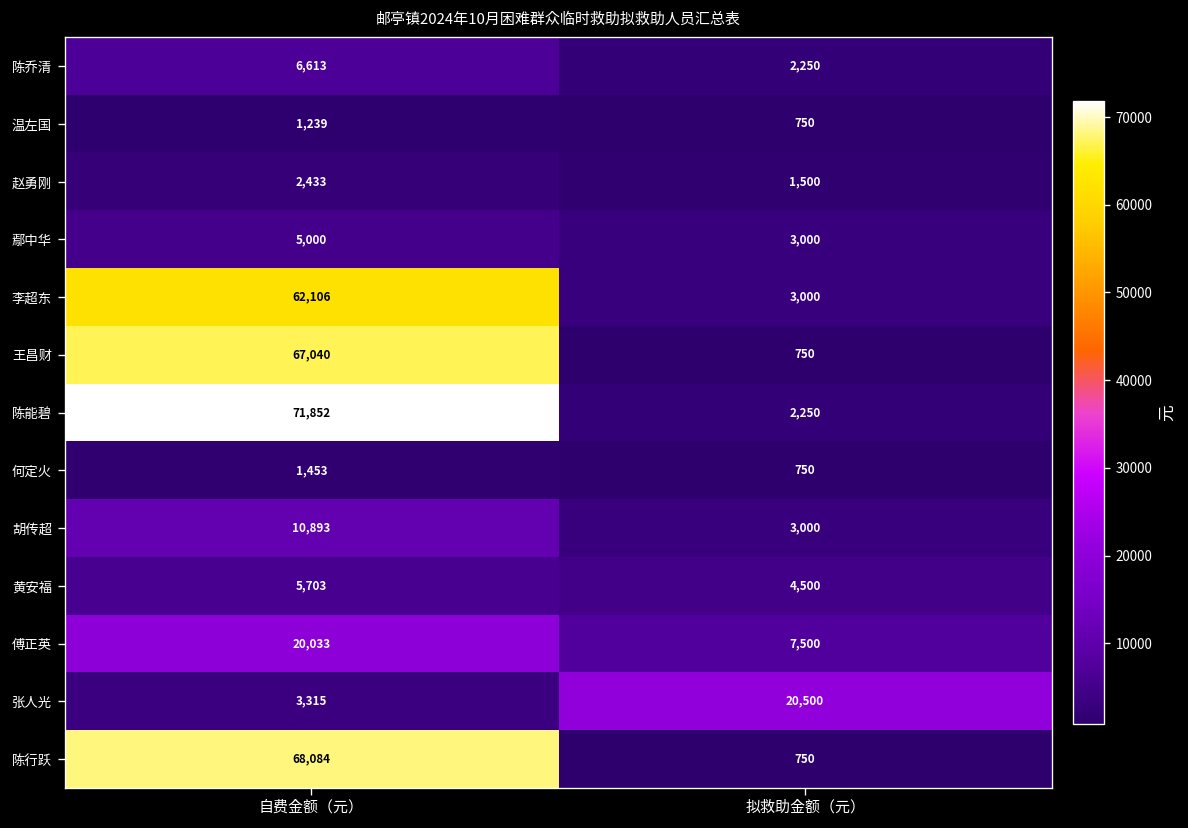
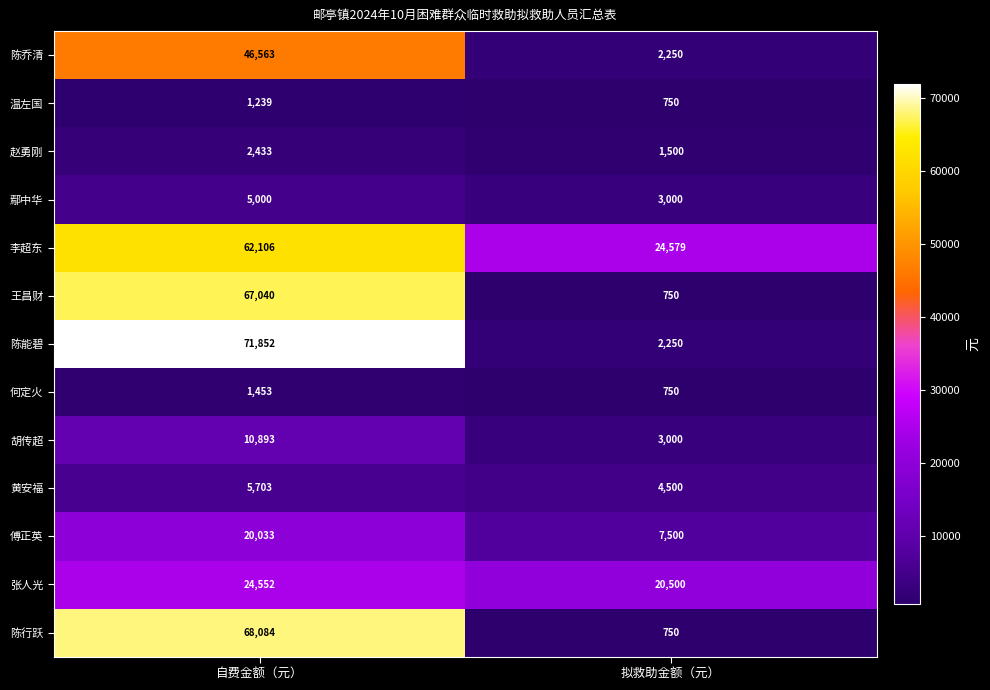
陈乔清, 自费金额（元）: 6,613 -> 46,563
李超东, 拟救助金额（元）: 3,000 -> 24,579
张人光, 自费金额（元）: 3,315 -> 24,552
